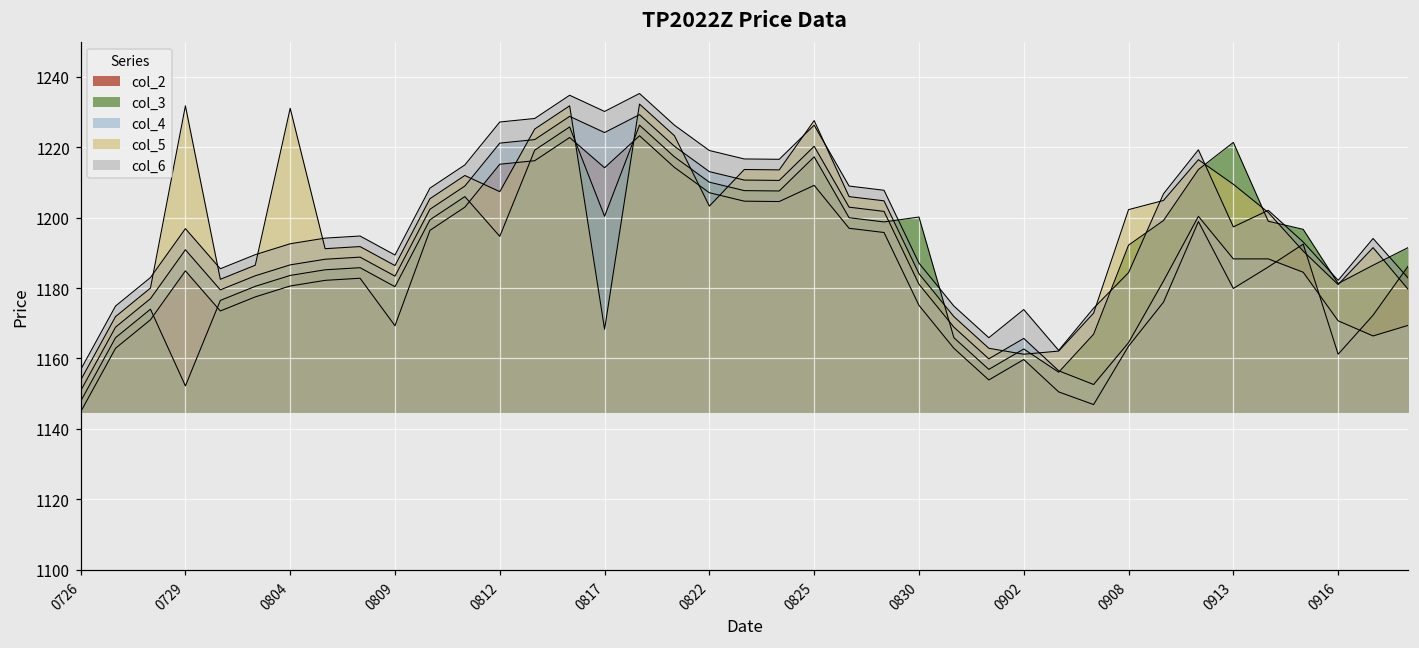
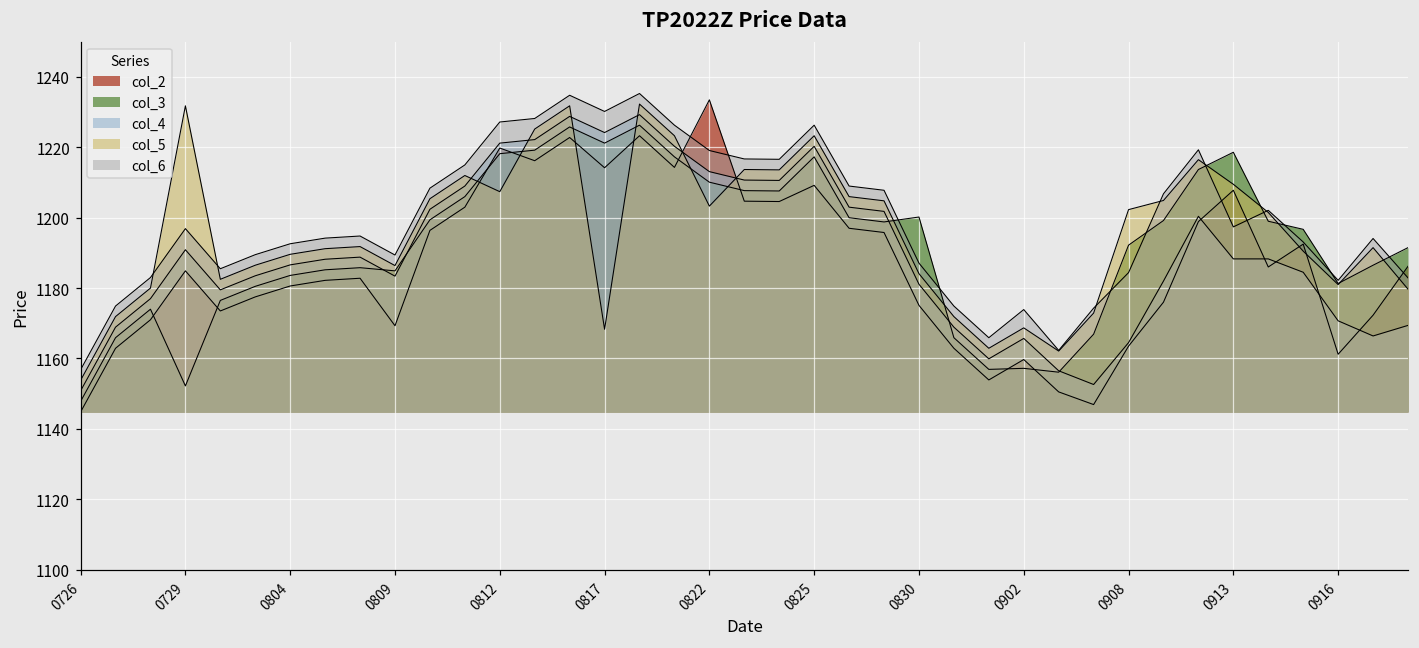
col_5, 0804: 1231 -> 1190
col_3, 0809: 1180 -> 1185
col_2, 0812: 1215 -> 1220
col_3, 0812: 1195 -> 1218
col_3, 0817: 1200 -> 1221
col_2, 0822: 1207 -> 1234
col_5, 0825: 1228 -> 1223
col_3, 0902: 1163 -> 1157
col_5, 0902: 1161 -> 1169
col_2, 0913: 1180 -> 1208
col_3, 0913: 1221 -> 1219
